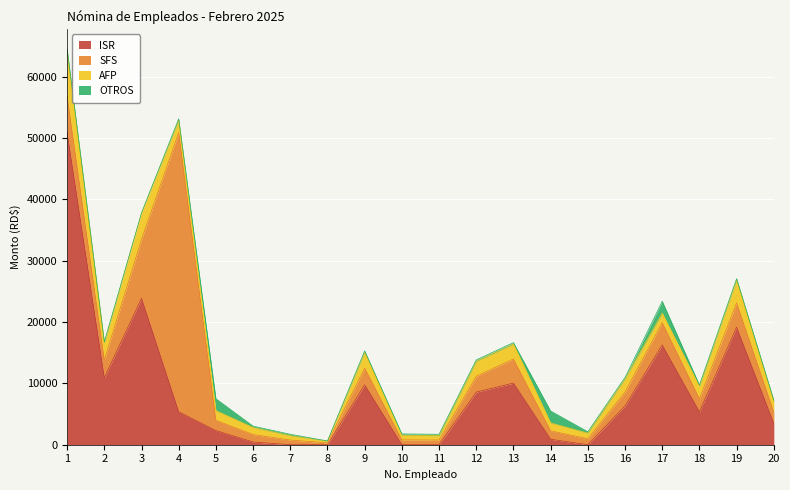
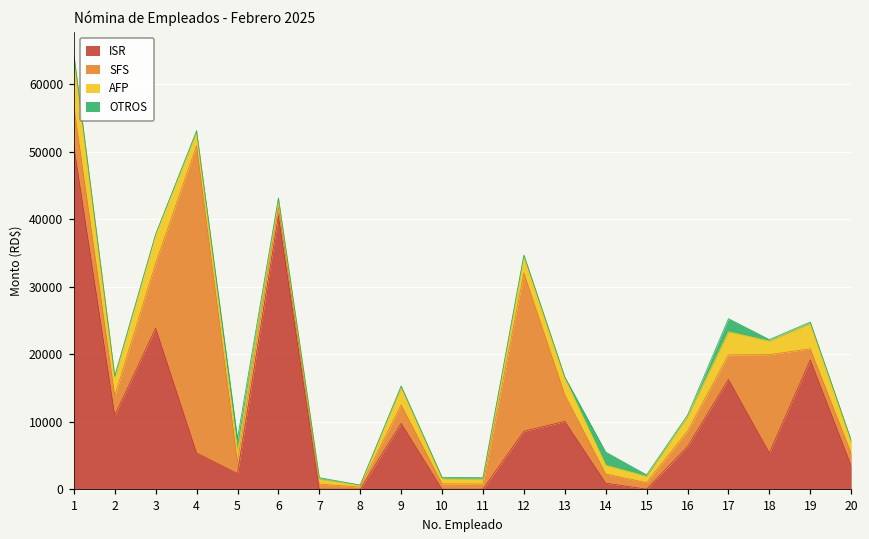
ISR, 6: 0 -> 41000
SFS, 12: 3000 -> 23000
AFP, 17: 2000 -> 3000
SFS, 18: 2000 -> 15000
SFS, 19: 4000 -> 2000
